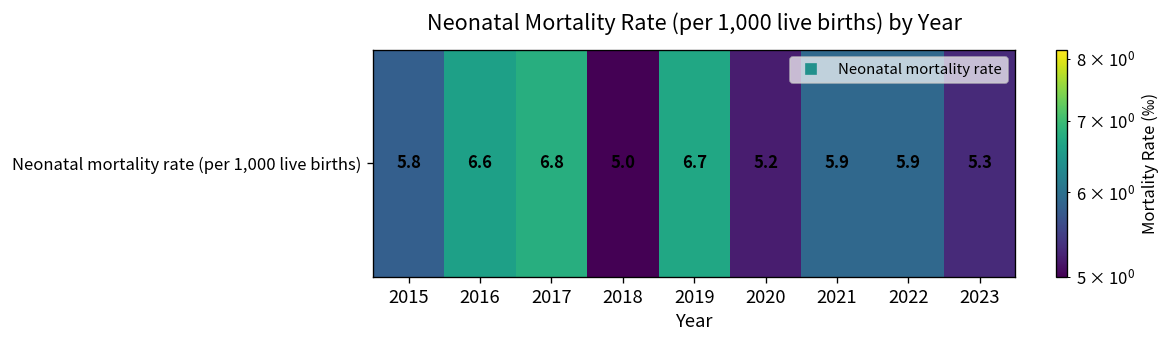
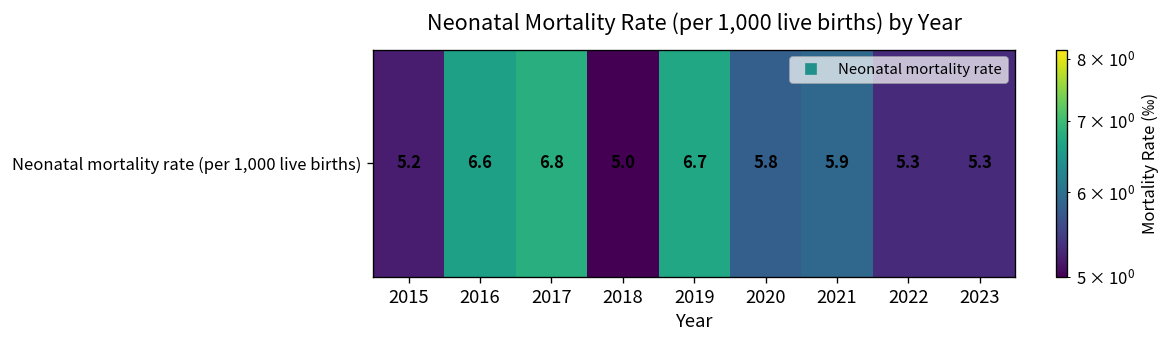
Neonatal mortality rate (per 1,000 live births), 2015: 5.8 -> 5.2
Neonatal mortality rate (per 1,000 live births), 2020: 5.2 -> 5.8
Neonatal mortality rate (per 1,000 live births), 2022: 5.9 -> 5.3
